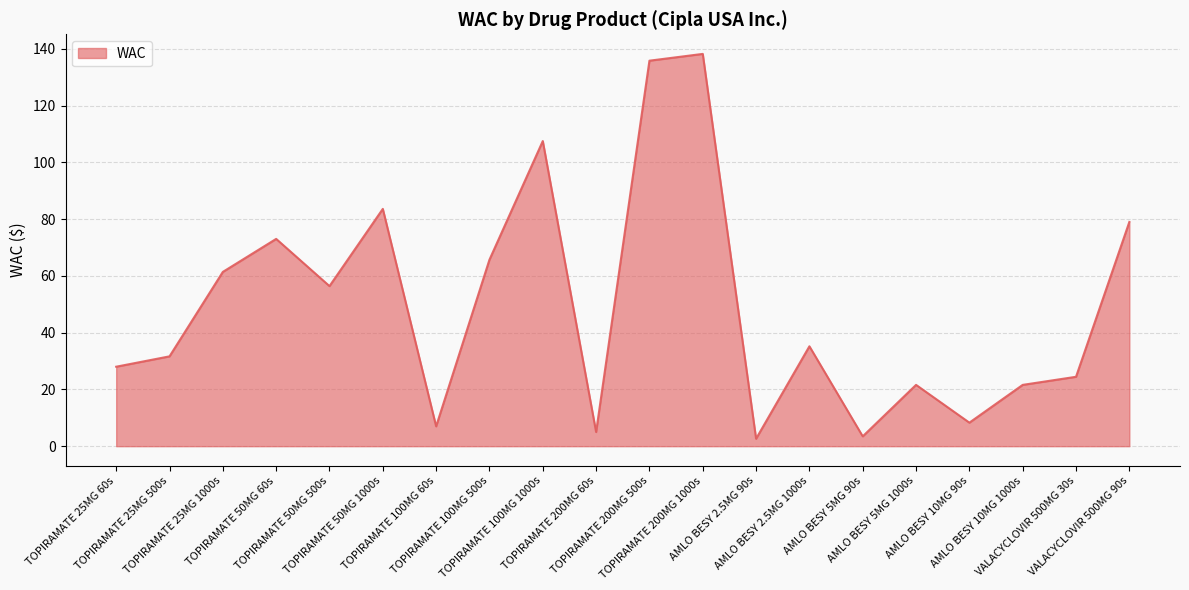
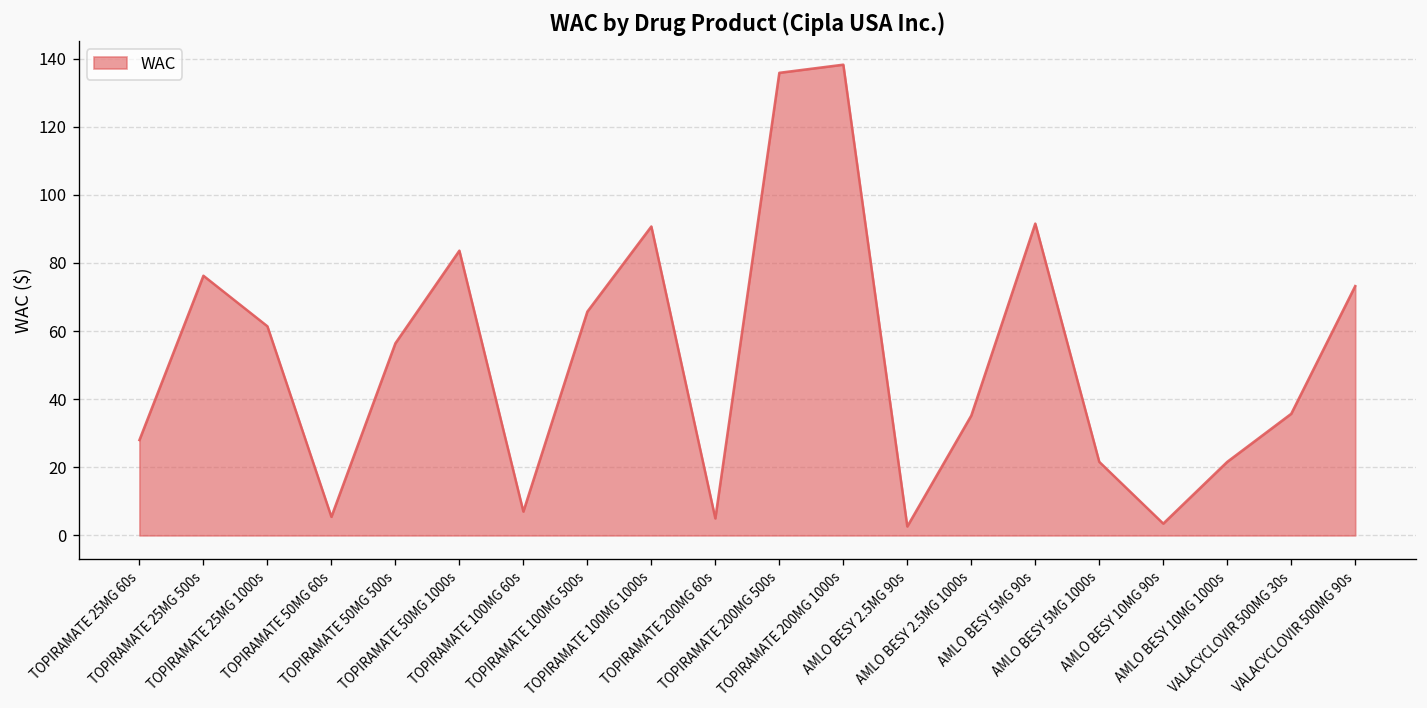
TOPIRAMATE 25MG 500s: 32 -> 76
TOPIRAMATE 50MG 60s: 73 -> 5
TOPIRAMATE 100MG 1000s: 108 -> 91
AMLO BESY 5MG 90s: 3 -> 92
AMLO BESY 10MG 90s: 8 -> 3
VALACYCLOVIR 500MG 30s: 24 -> 36
VALACYCLOVIR 500MG 90s: 79 -> 73
